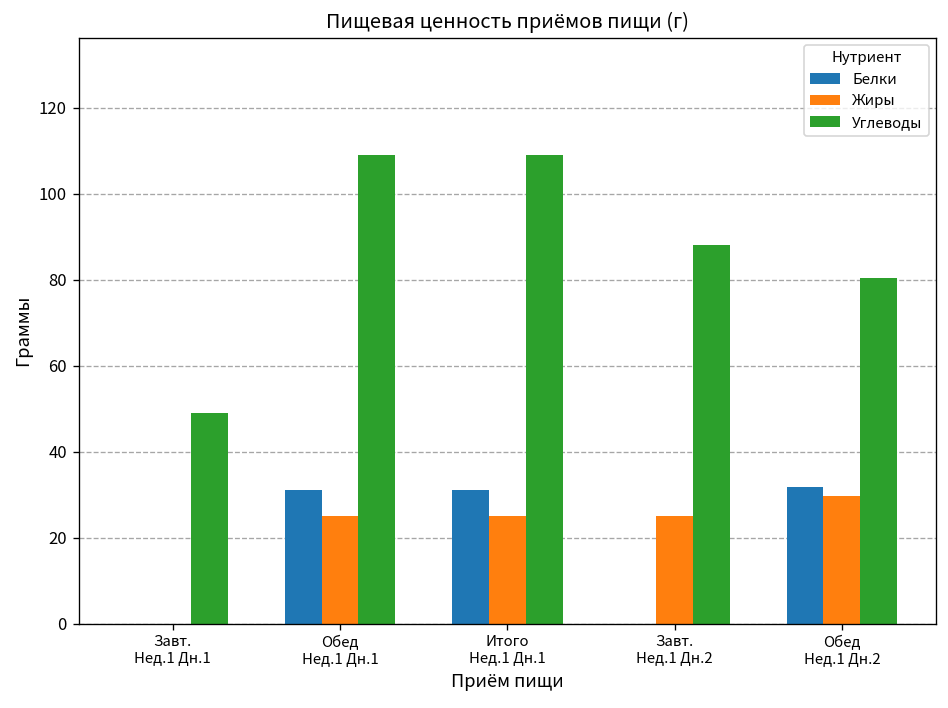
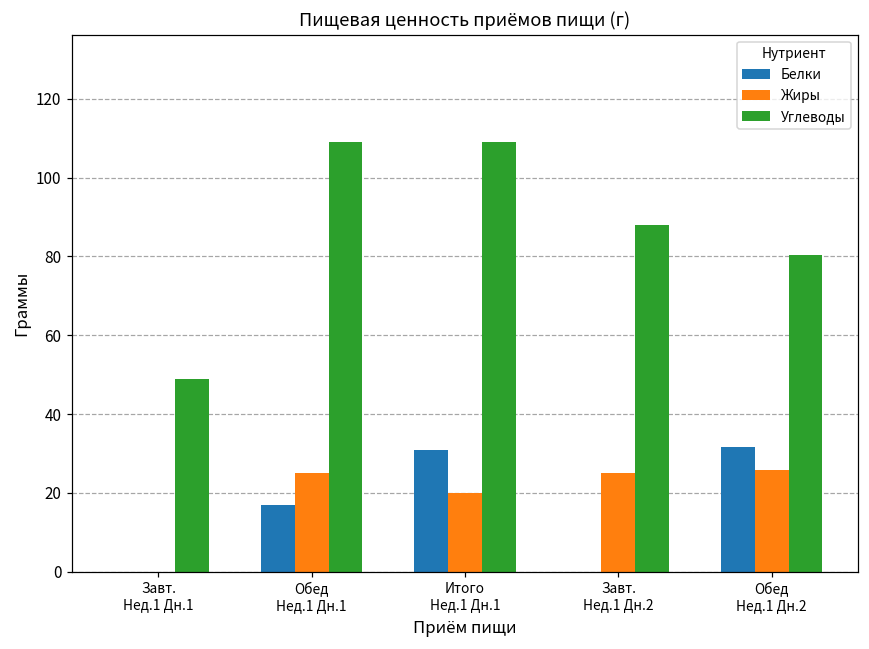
Белки, Обед Нед.1 Дн.1: 31 -> 17
Жиры, Итого Нед.1 Дн.1: 25 -> 20
Жиры, Обед Нед.1 Дн.2: 30 -> 26
